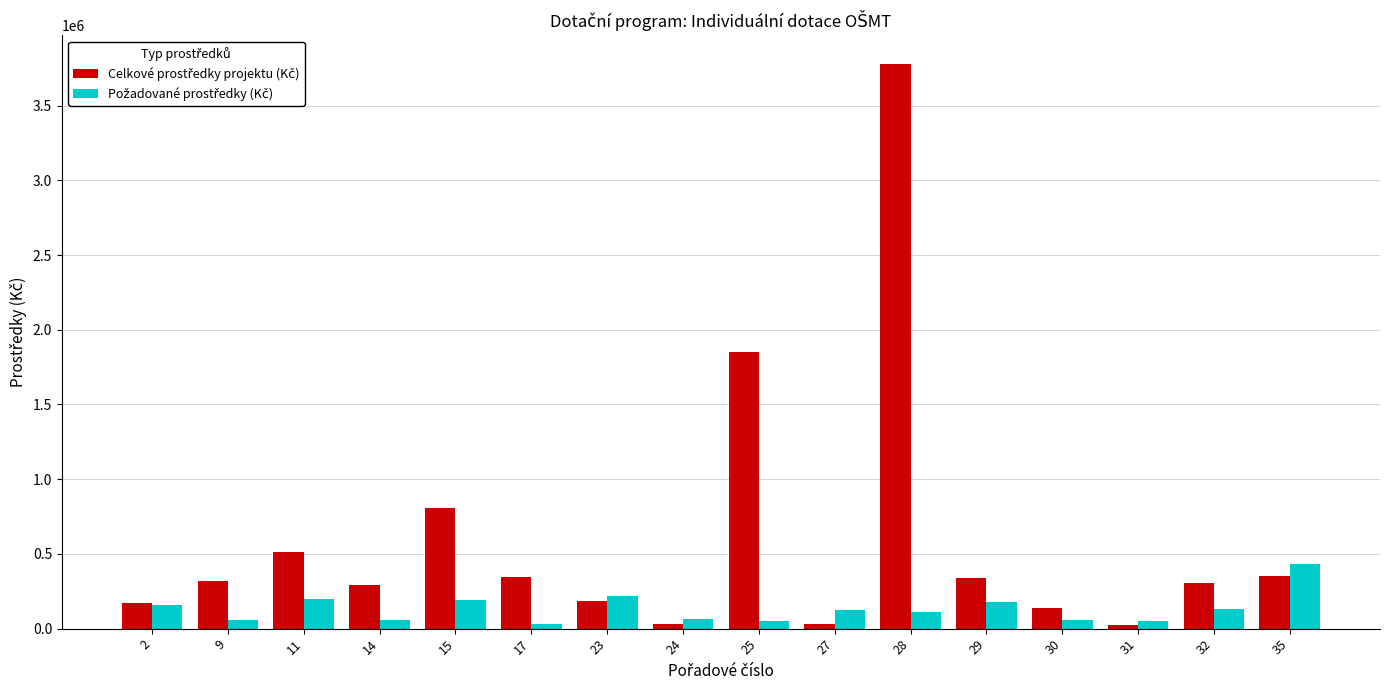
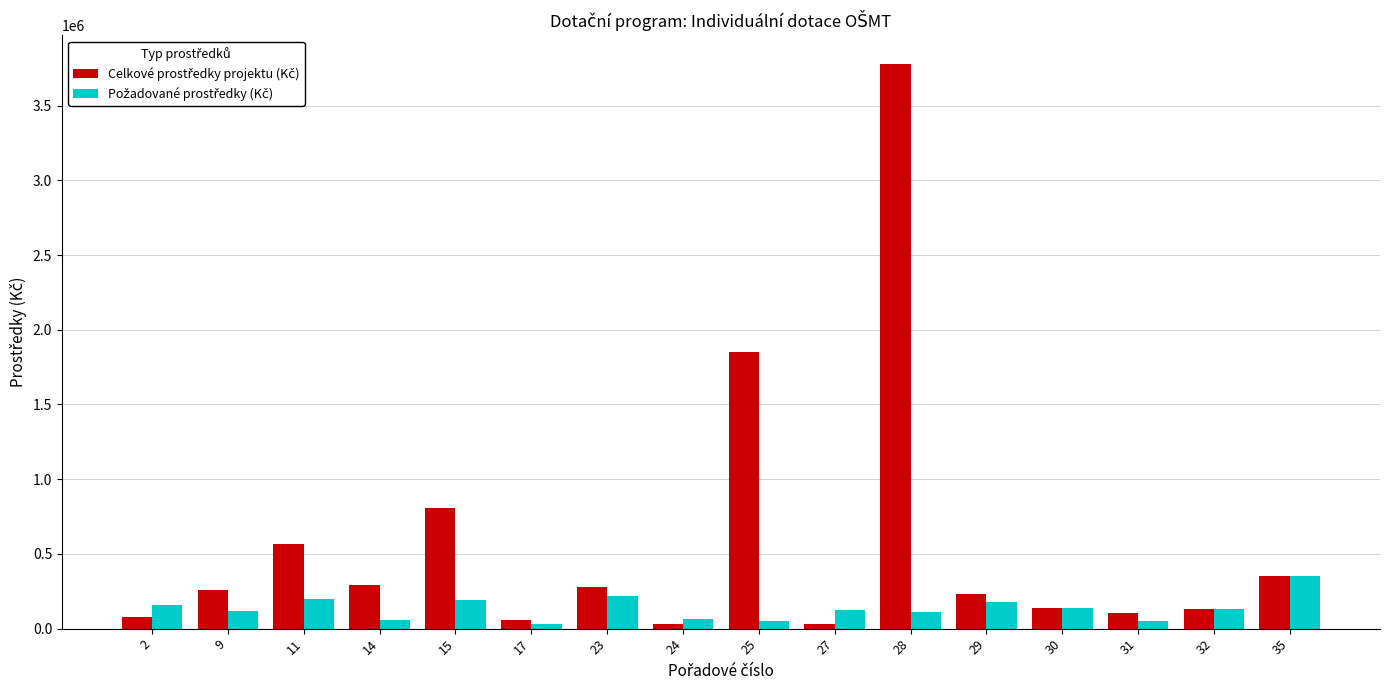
Celkové prostředky projektu (Kč), 2: 170000 -> 80000
Celkové prostředky projektu (Kč), 9: 320000 -> 260000
Požadované prostředky (Kč), 9: 60000 -> 120000
Celkové prostředky projektu (Kč), 11: 510000 -> 570000
Celkové prostředky projektu (Kč), 17: 350000 -> 60000
Celkové prostředky projektu (Kč), 23: 190000 -> 280000
Celkové prostředky projektu (Kč), 29: 340000 -> 230000
Požadované prostředky (Kč), 30: 60000 -> 140000
Celkové prostředky projektu (Kč), 31: 30000 -> 100000
Celkové prostředky projektu (Kč), 32: 300000 -> 130000
Požadované prostředky (Kč), 35: 430000 -> 350000
